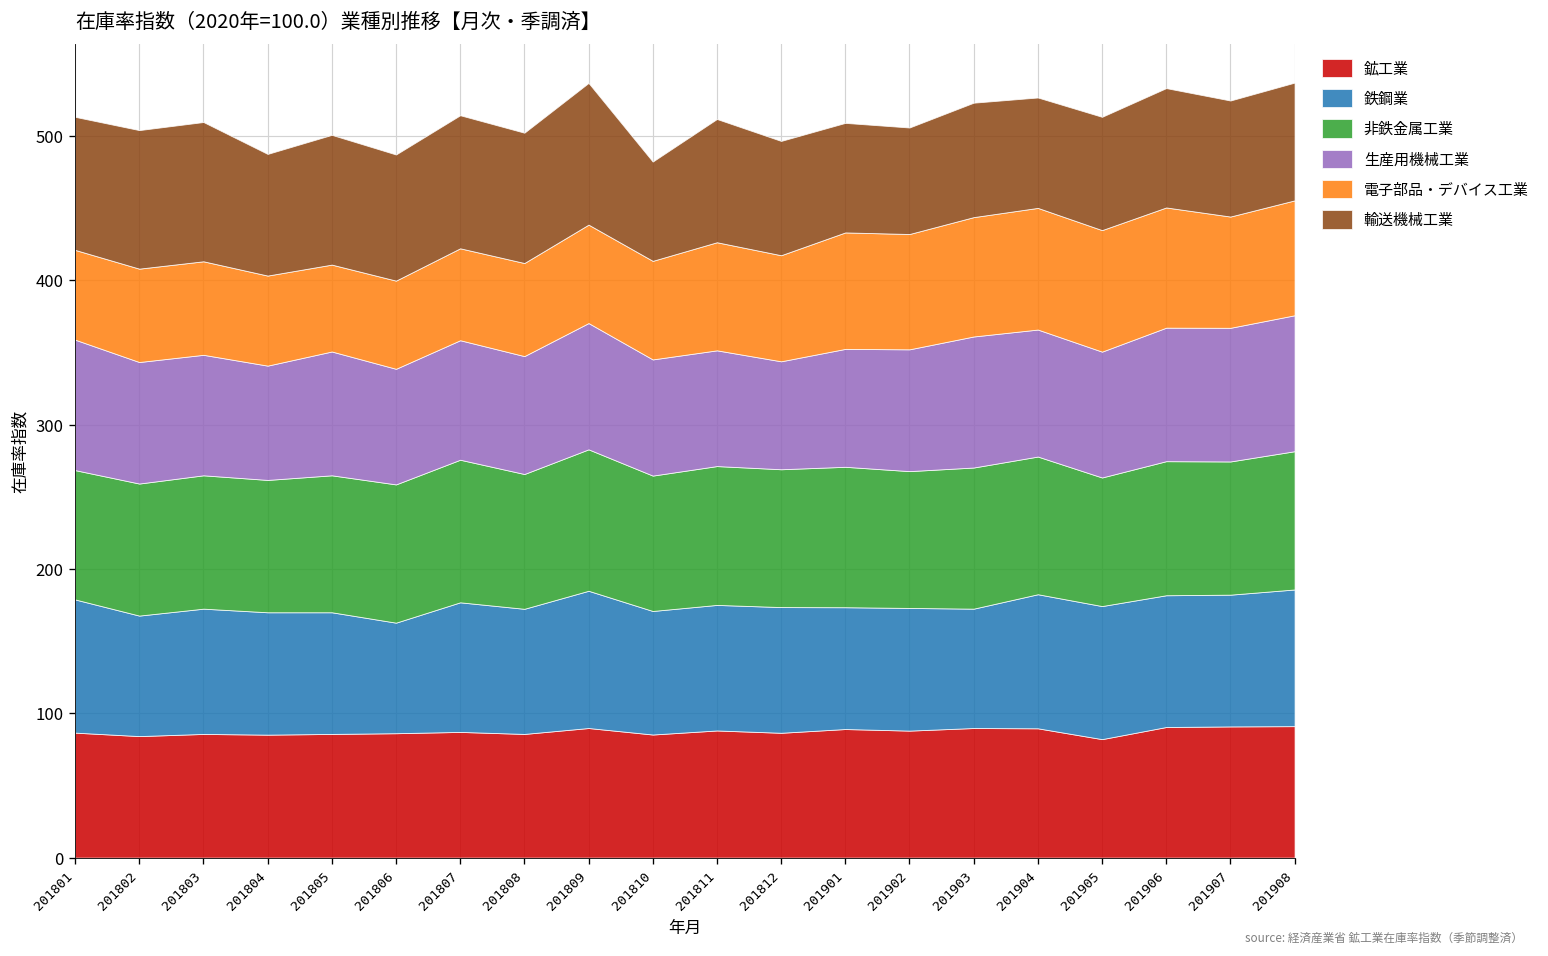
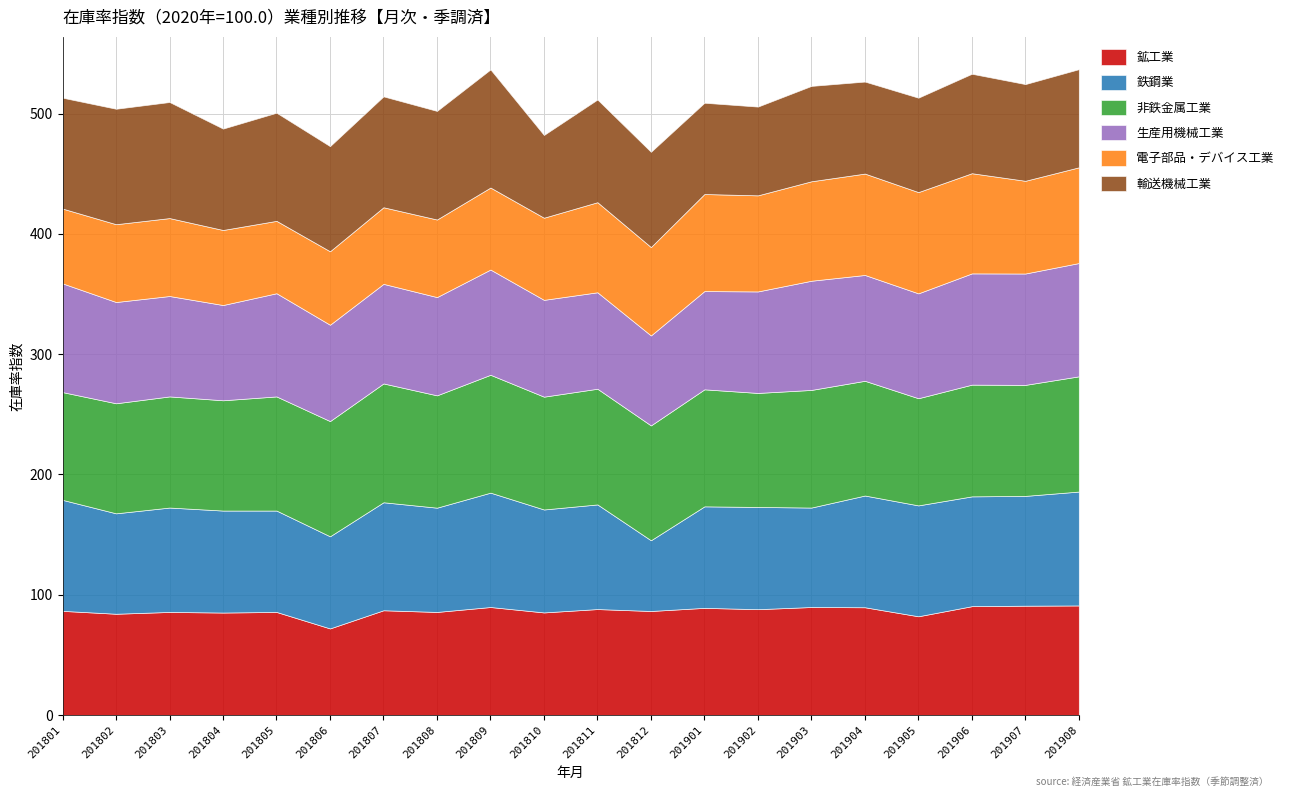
鉱工業, 201806: 86 -> 72
鉄鋼業, 201812: 87 -> 59
